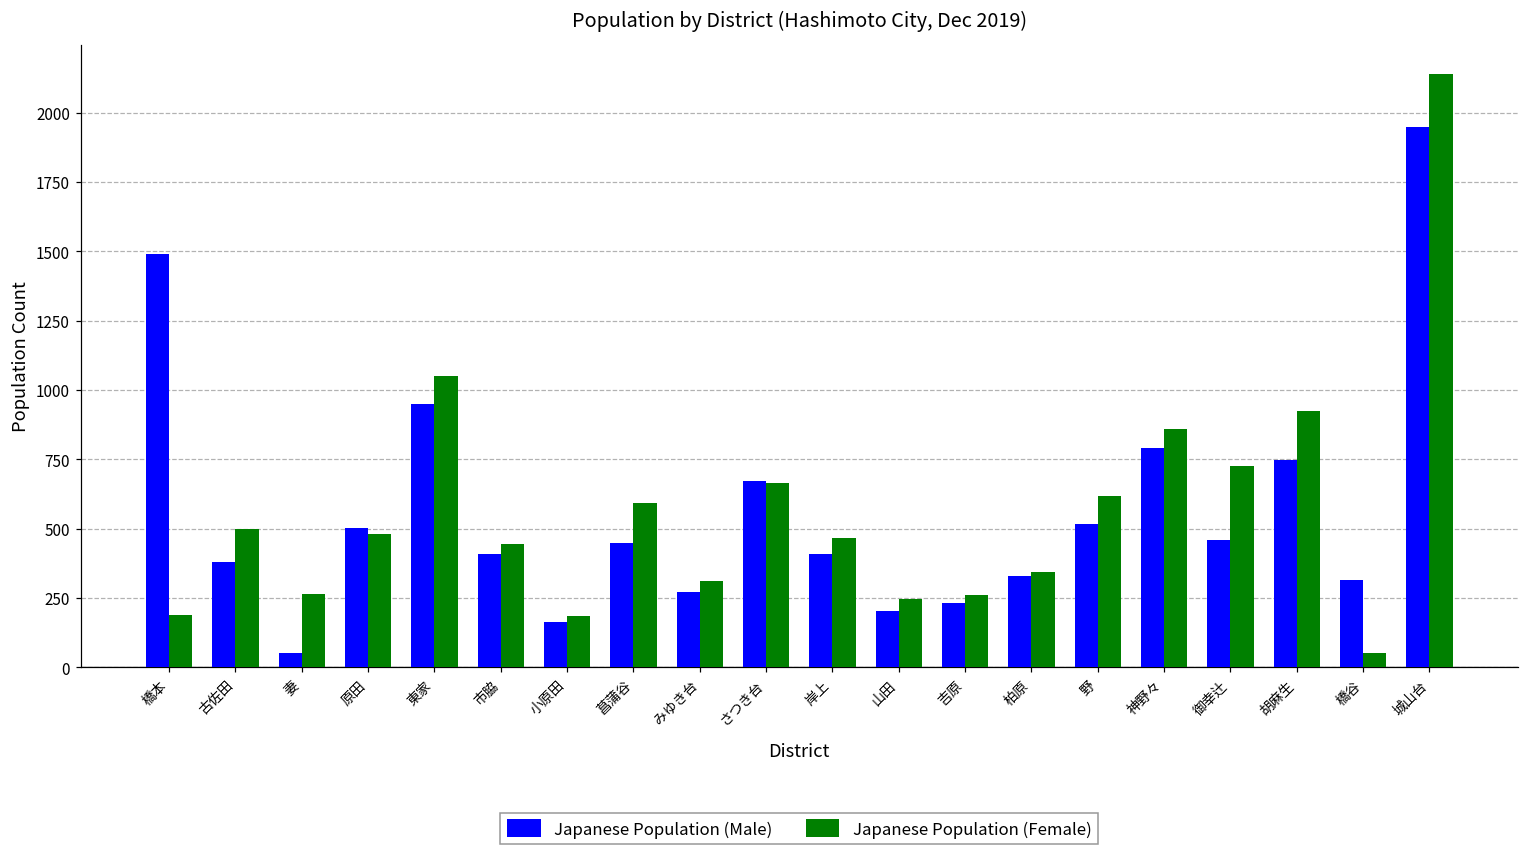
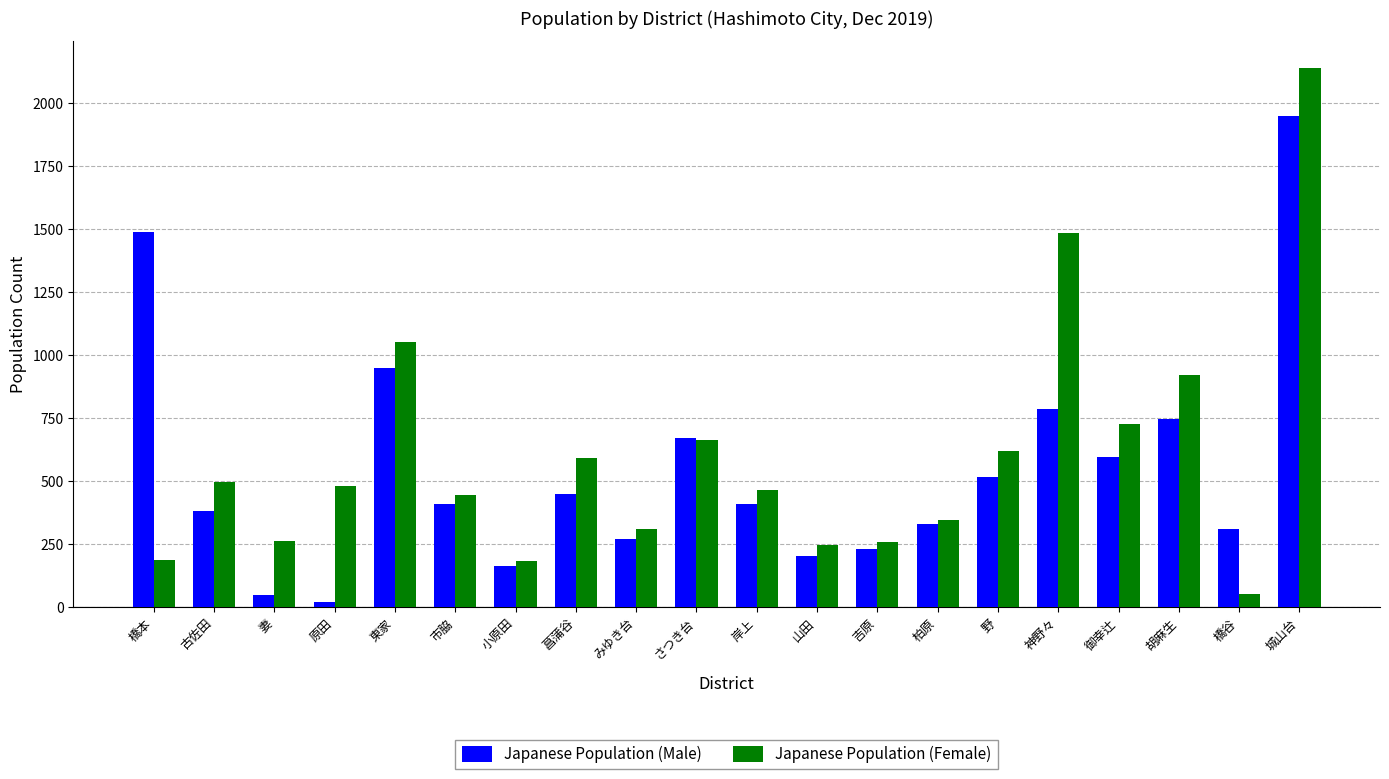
Japanese Population (Male), 原田: 500 -> 20
Japanese Population (Female), 神野々: 860 -> 1490
Japanese Population (Male), 御幸辻: 460 -> 600
